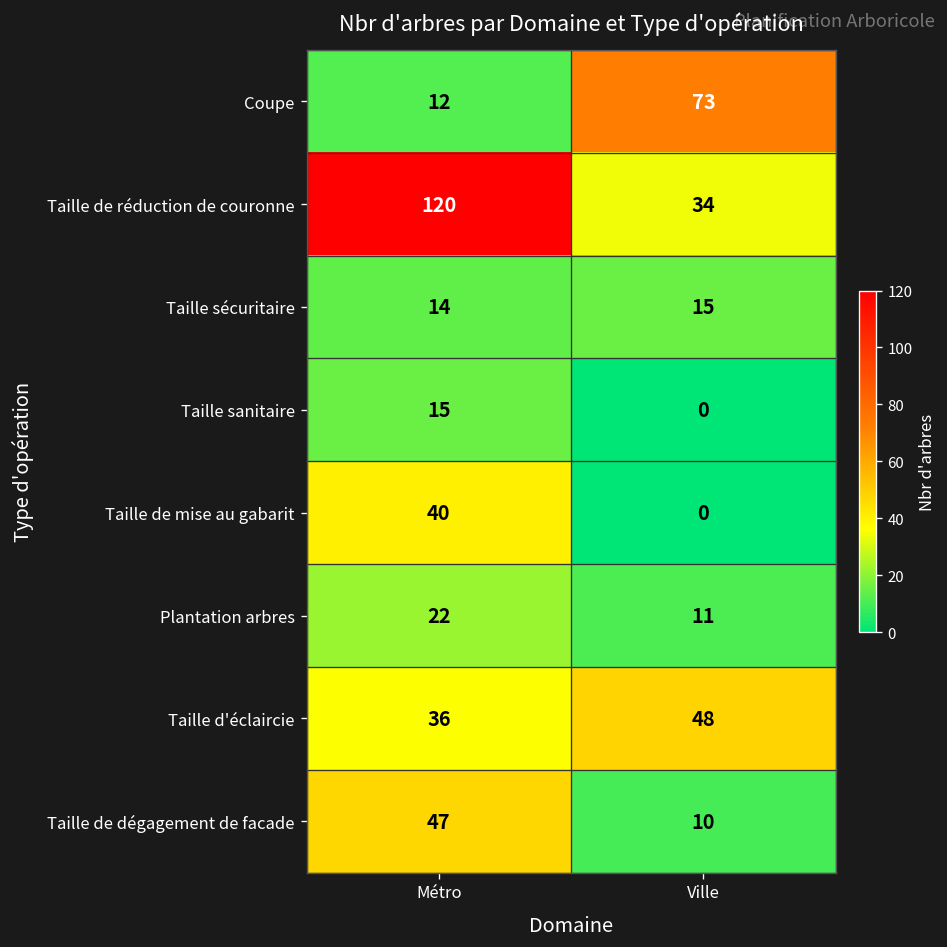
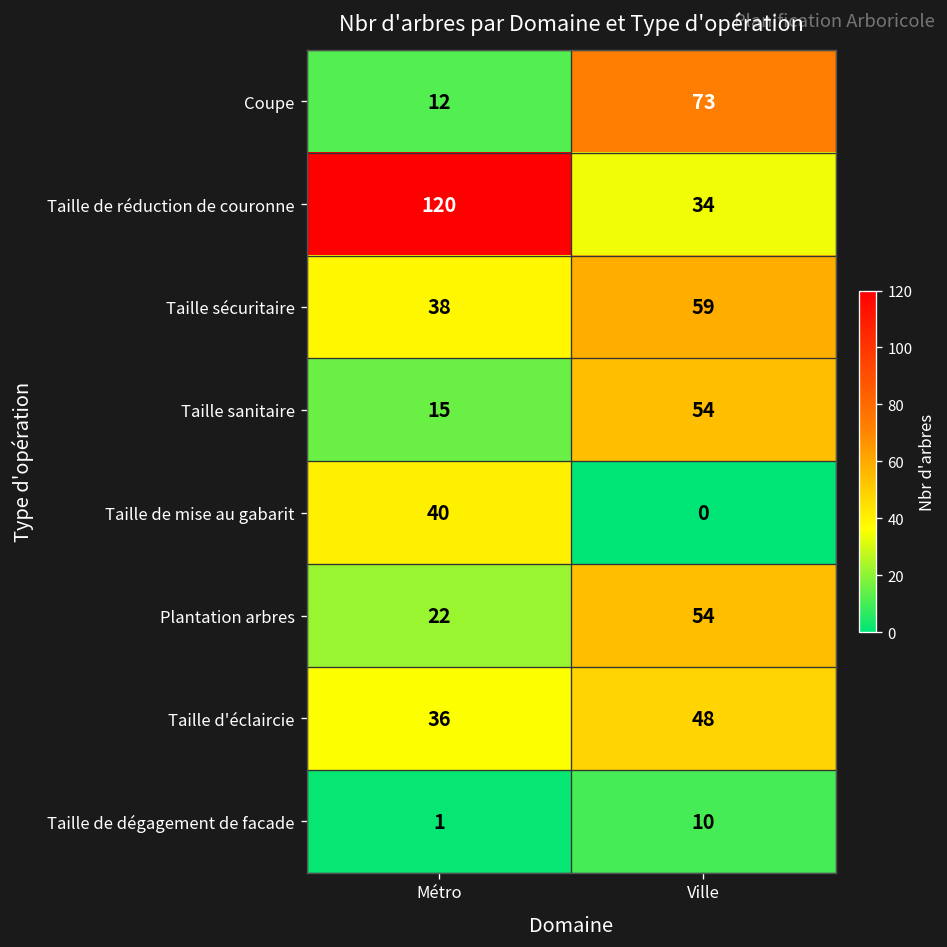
Taille sécuritaire, Métro: 14 -> 38
Taille sécuritaire, Ville: 15 -> 59
Taille sanitaire, Ville: 0 -> 54
Plantation arbres, Ville: 11 -> 54
Taille de dégagement de facade, Métro: 47 -> 1
